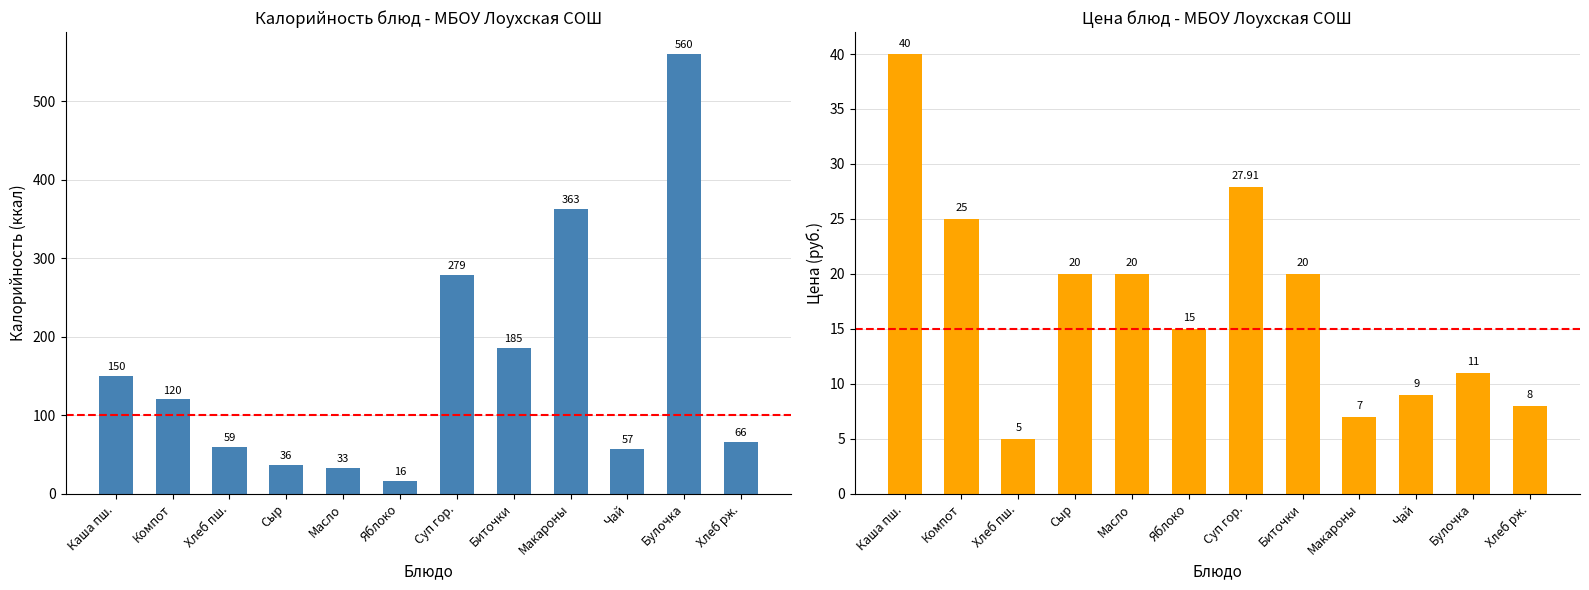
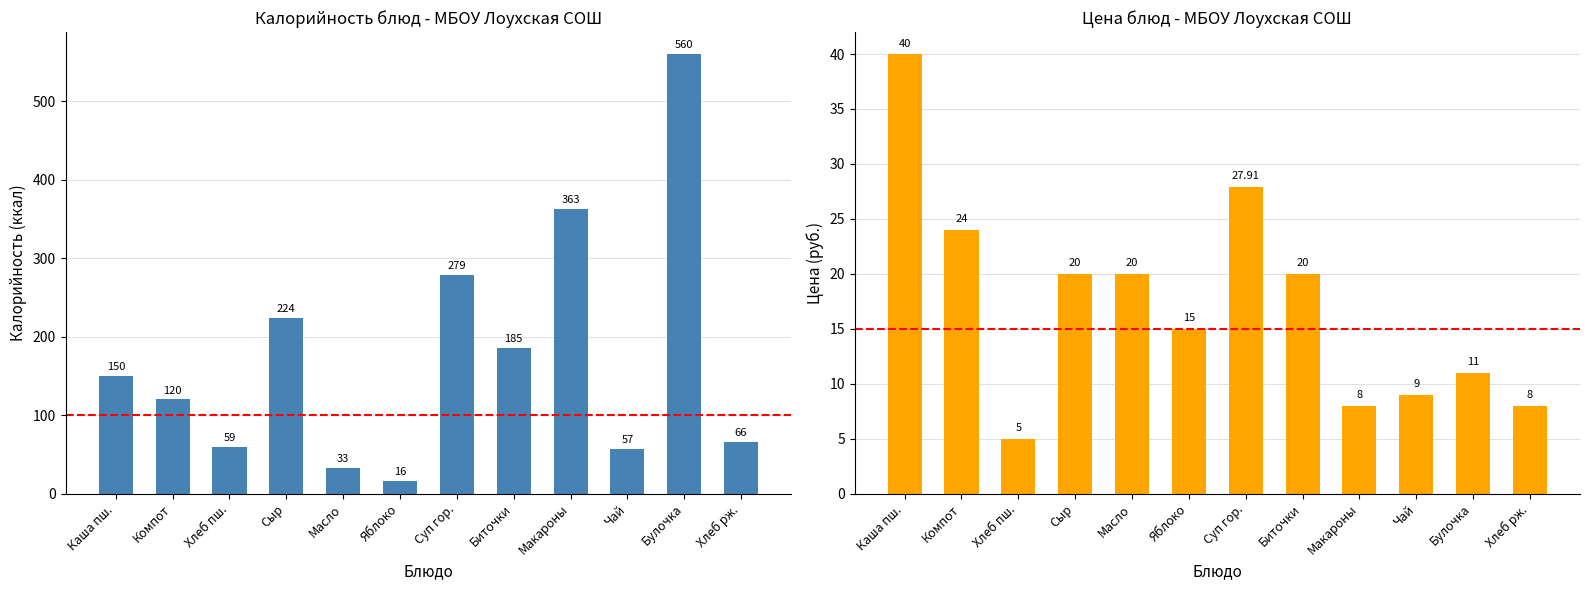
Калорийность блюд - МБОУ Лоухская СОШ, Сыр: 36 -> 224
Цена блюд - МБОУ Лоухская СОШ, Компот: 25 -> 24
Цена блюд - МБОУ Лоухская СОШ, Макароны: 7 -> 8
